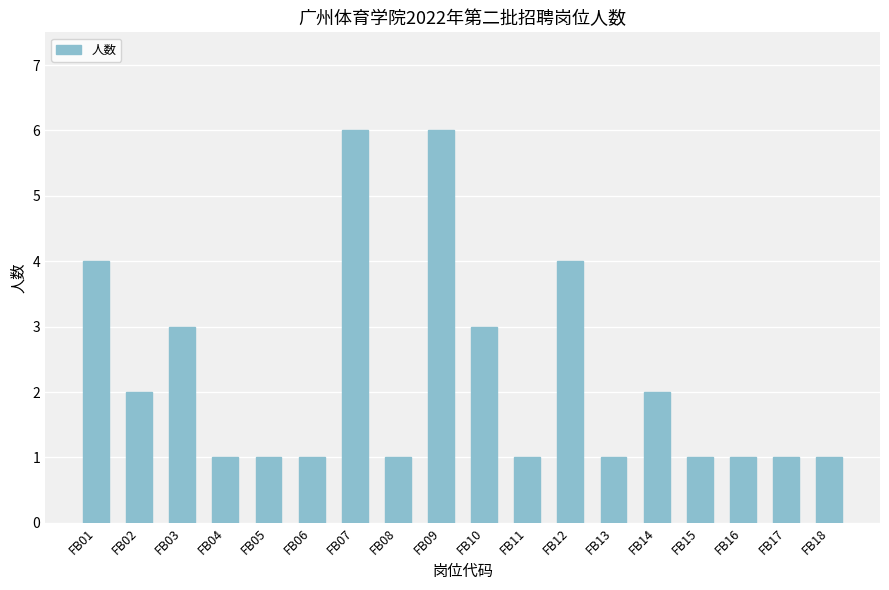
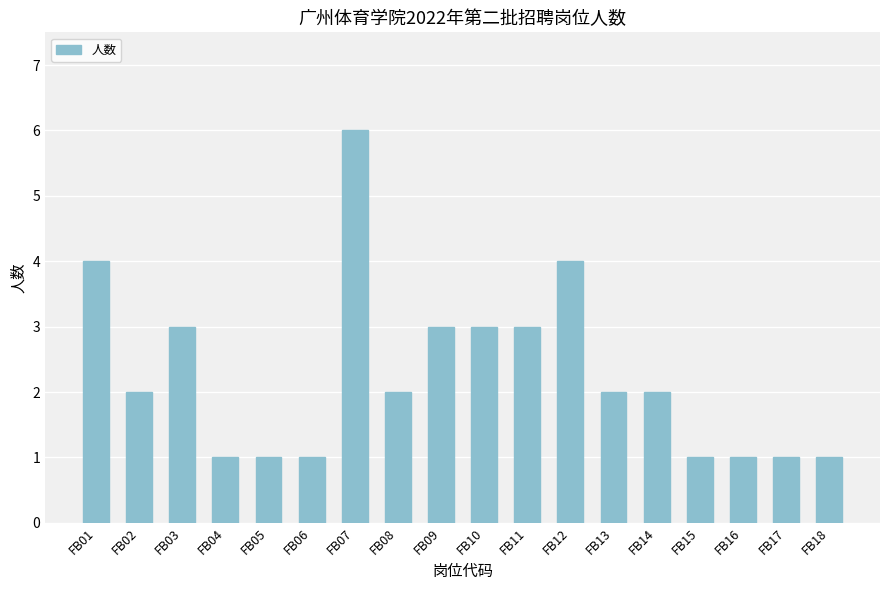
FB08: 1 -> 2
FB09: 6 -> 3
FB11: 1 -> 3
FB13: 1 -> 2
